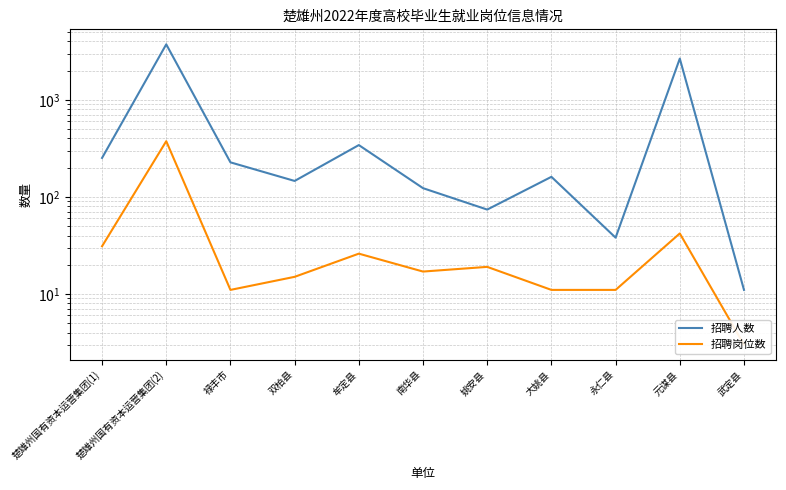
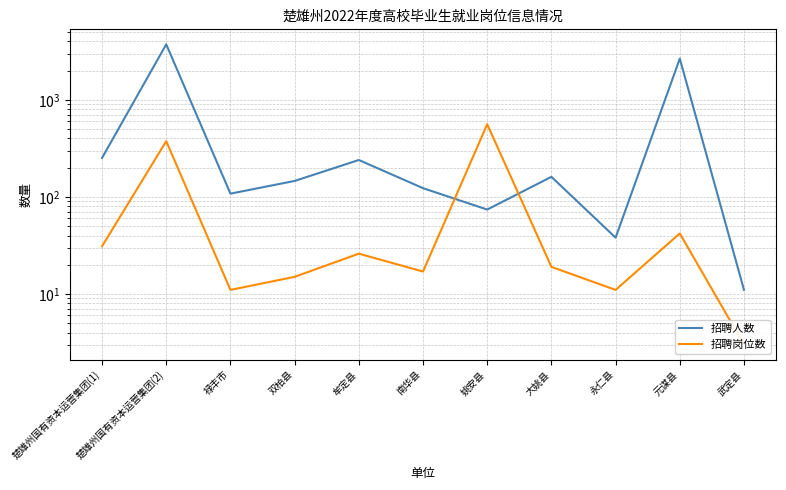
招聘人数, 禄丰市: 230 -> 110
招聘人数, 牟定县: 340 -> 240
招聘岗位数, 姚安县: 19 -> 600
招聘岗位数, 大姚县: 11 -> 19
